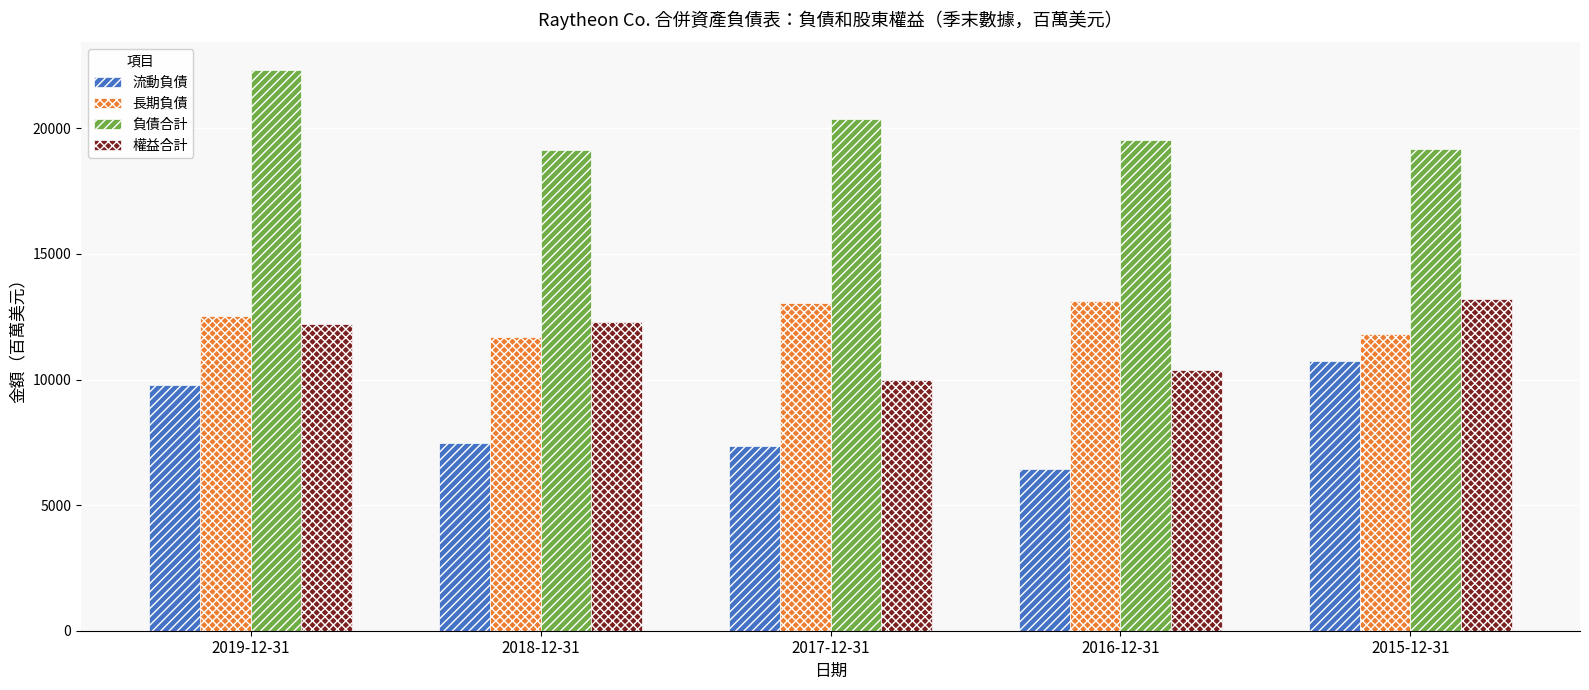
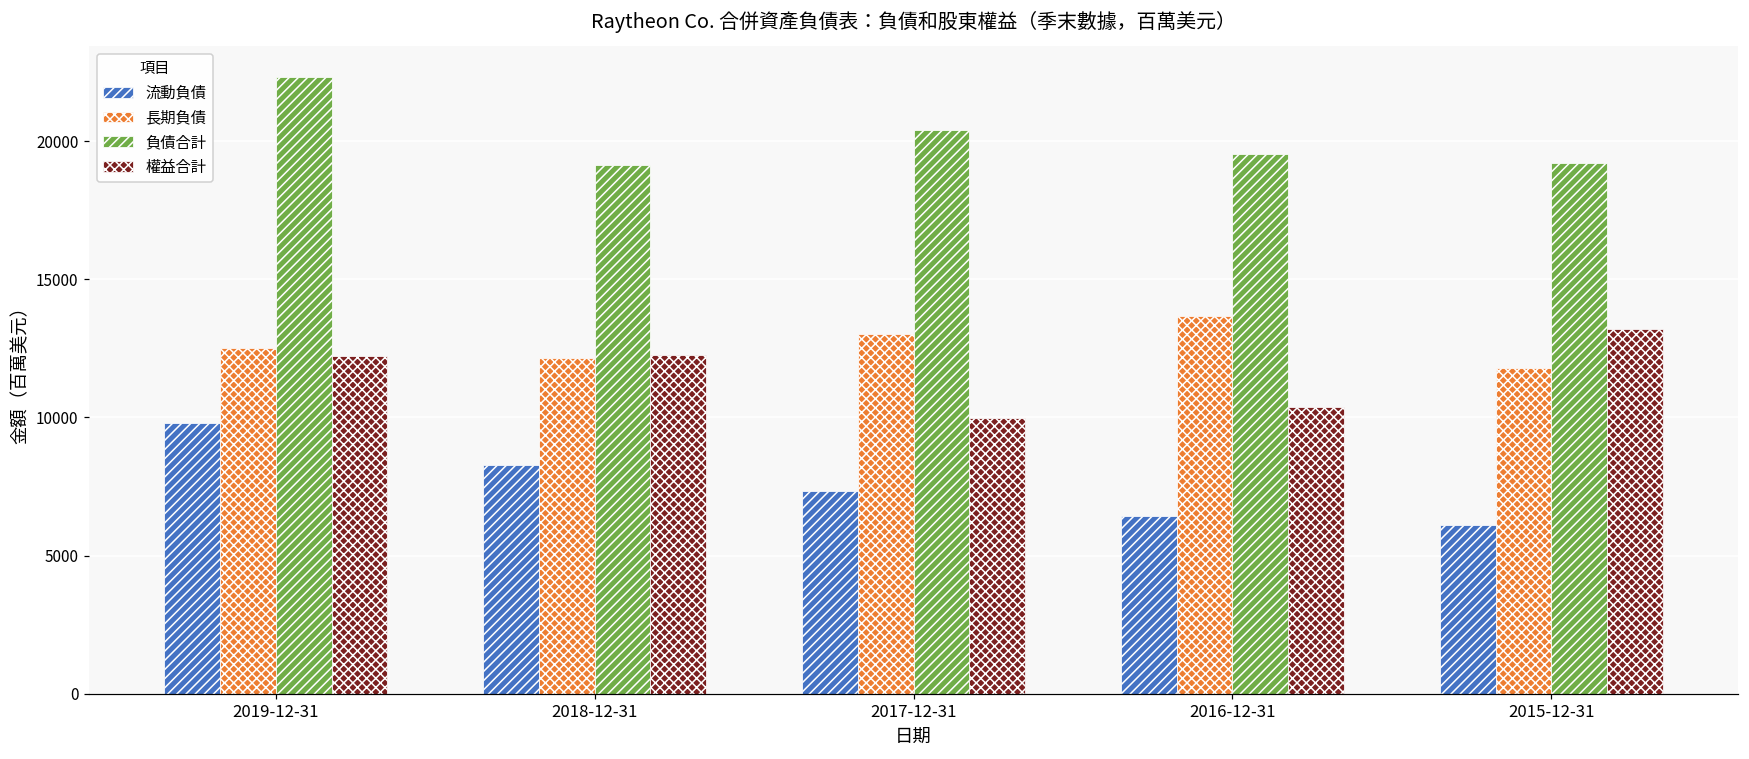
流動負債, 2018-12-31: 7500 -> 8300
長期負債, 2018-12-31: 11700 -> 12100
長期負債, 2016-12-31: 13100 -> 13700
流動負債, 2015-12-31: 10800 -> 6100
